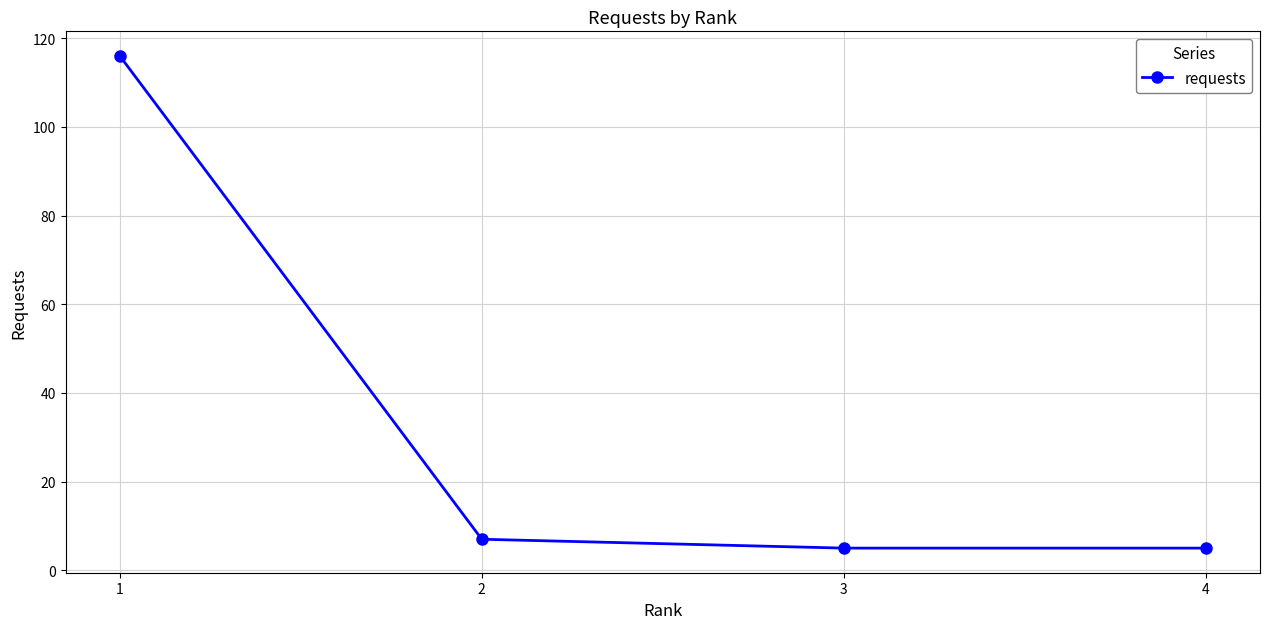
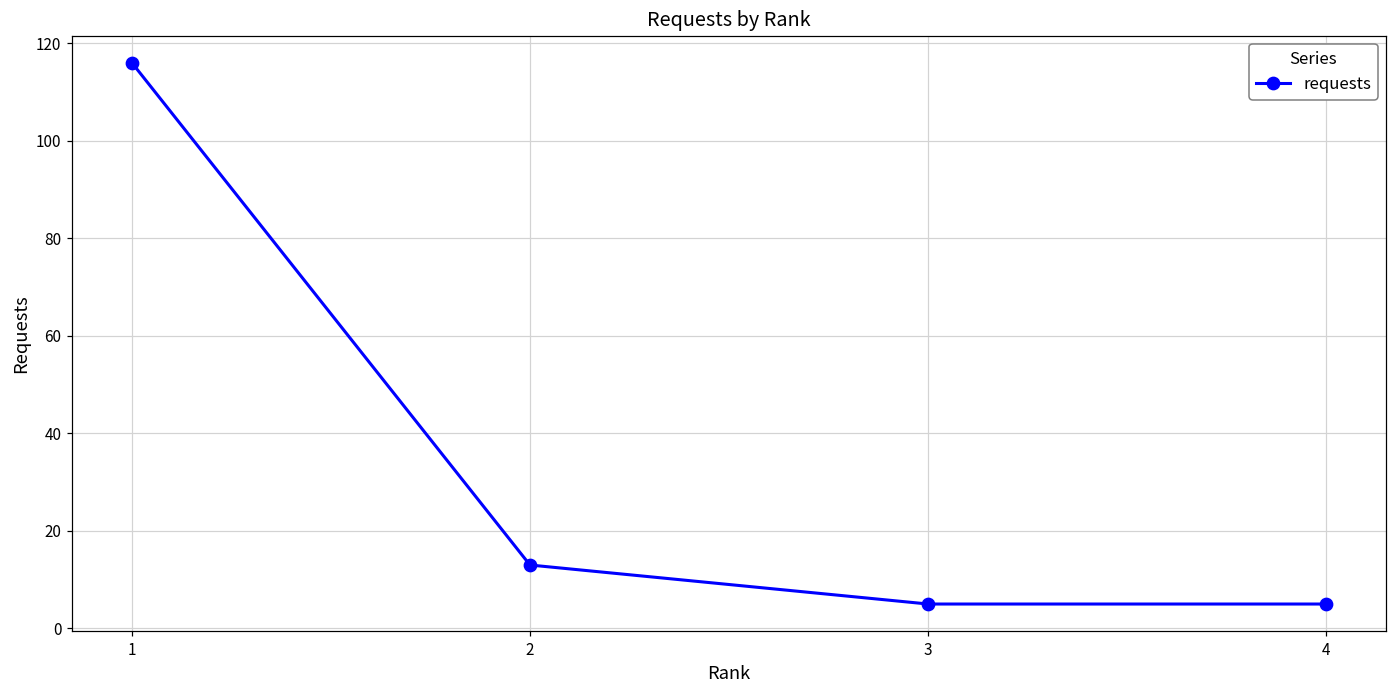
2: 7 -> 13
